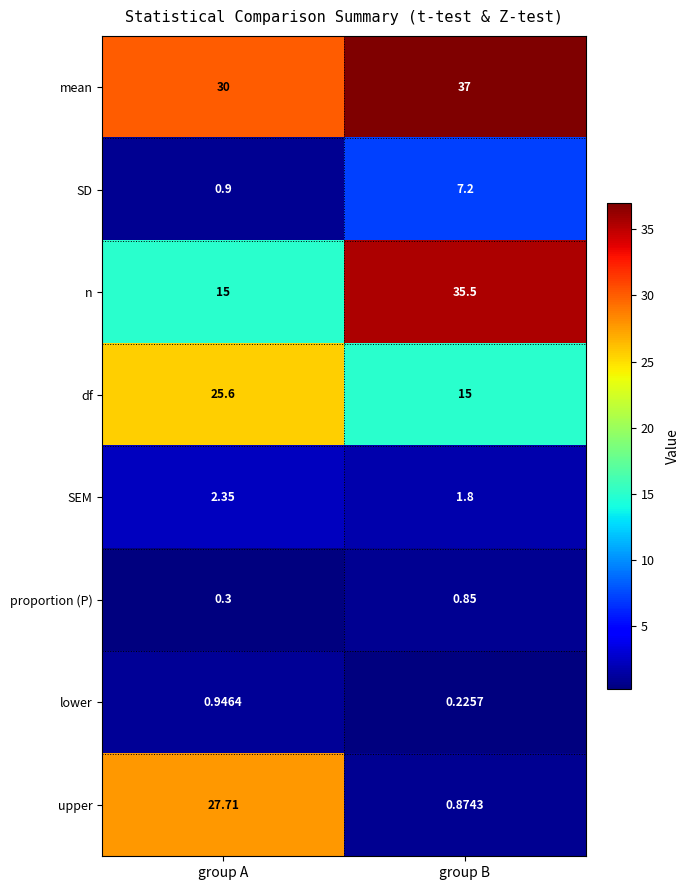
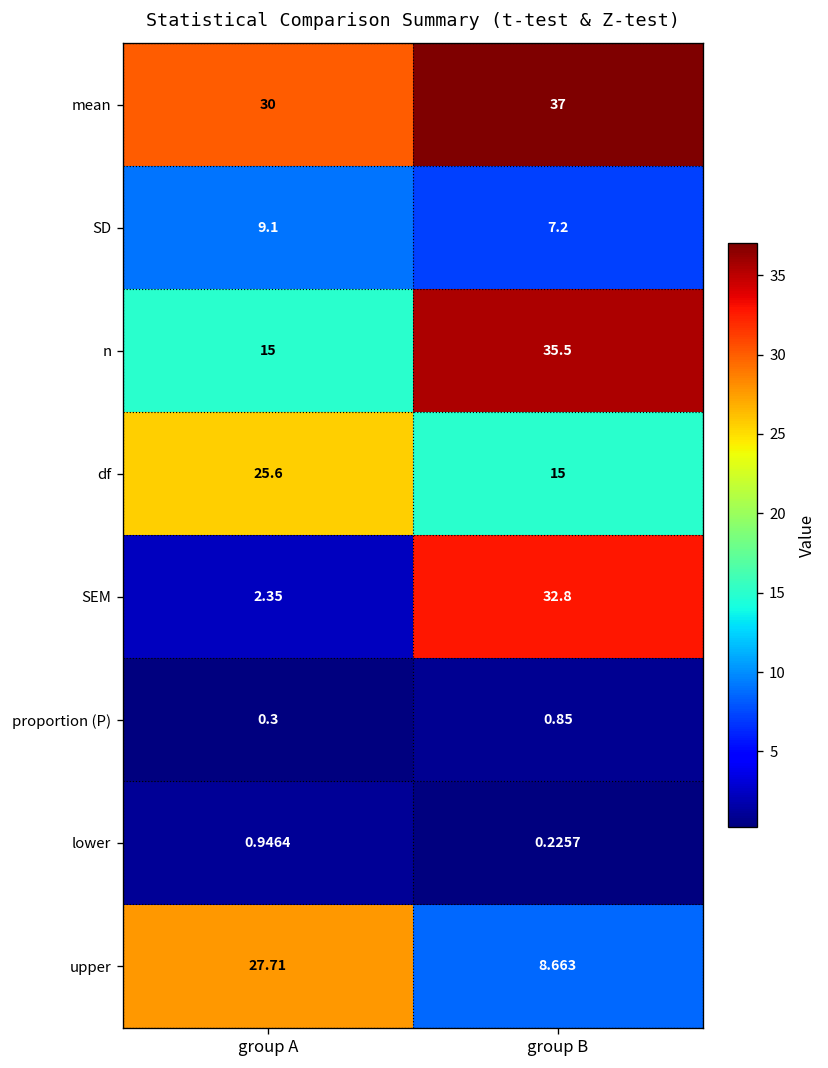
SD, group A: 0.9 -> 9.1
SEM, group B: 1.8 -> 32.8
upper, group B: 0.8743 -> 8.663
